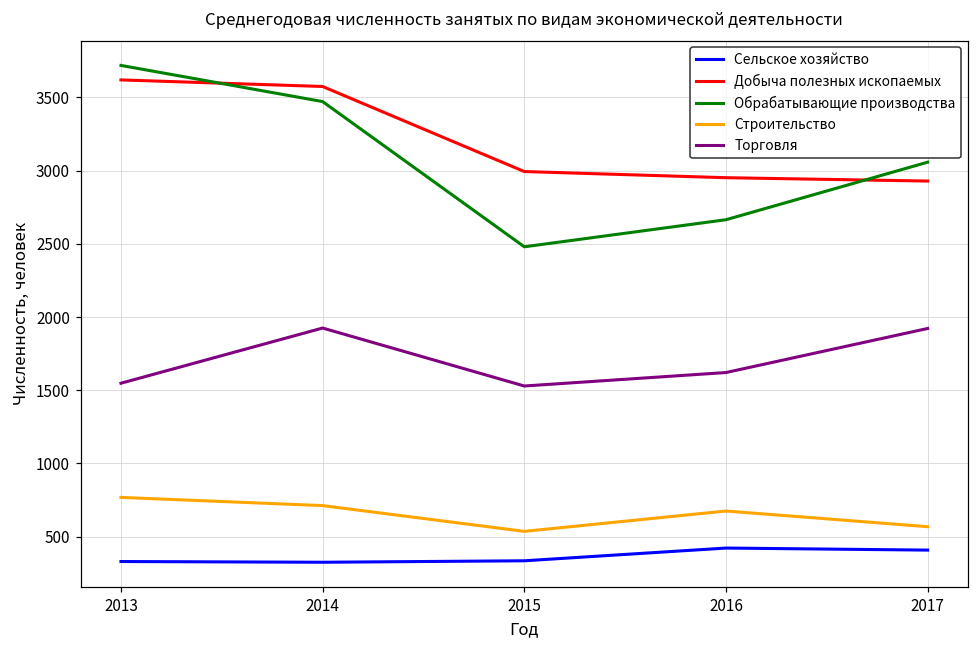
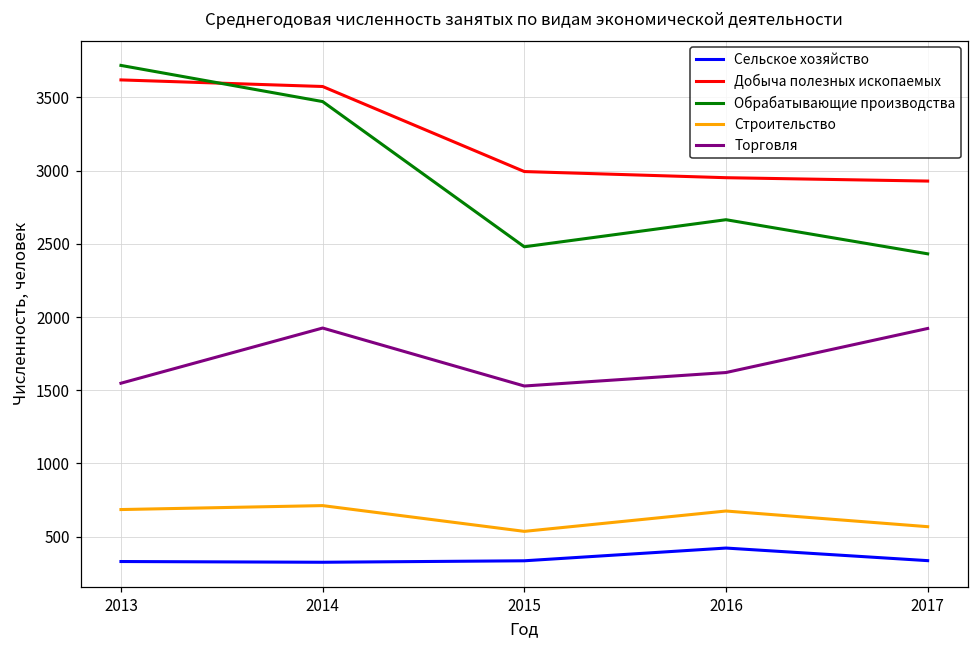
Строительство, 2013: 770 -> 690
Сельское хозяйство, 2017: 410 -> 340
Обрабатывающие производства, 2017: 3060 -> 2430
